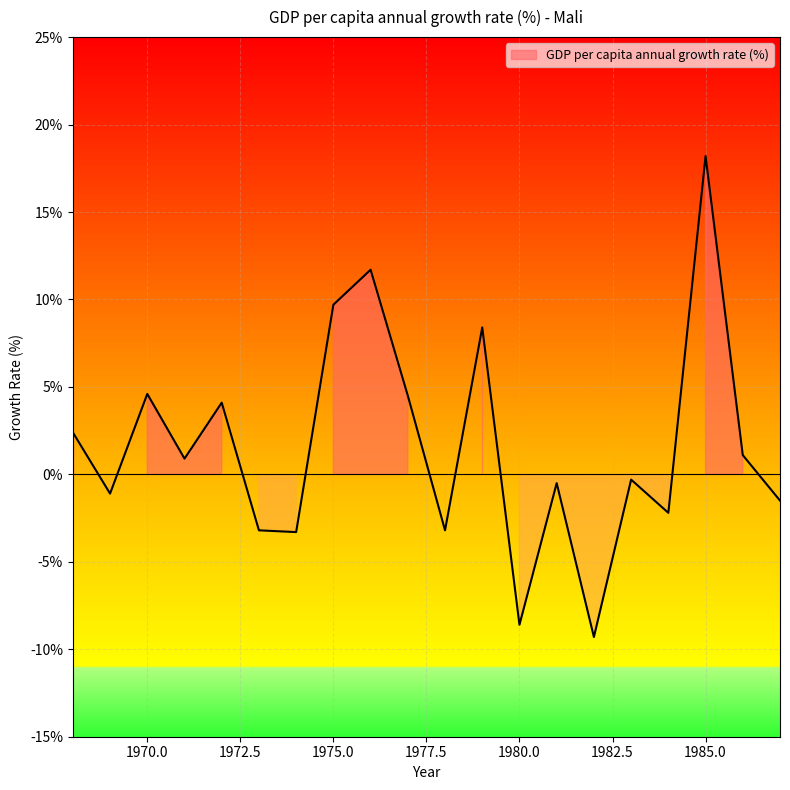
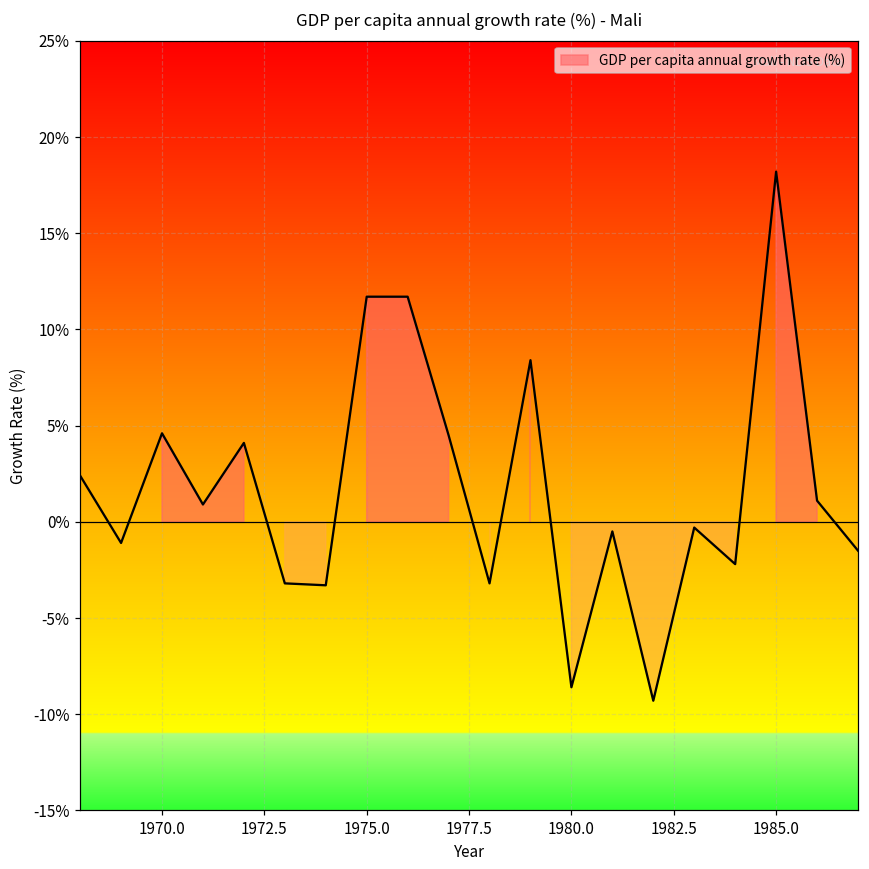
1975.0: 9.7% -> 11.7%
